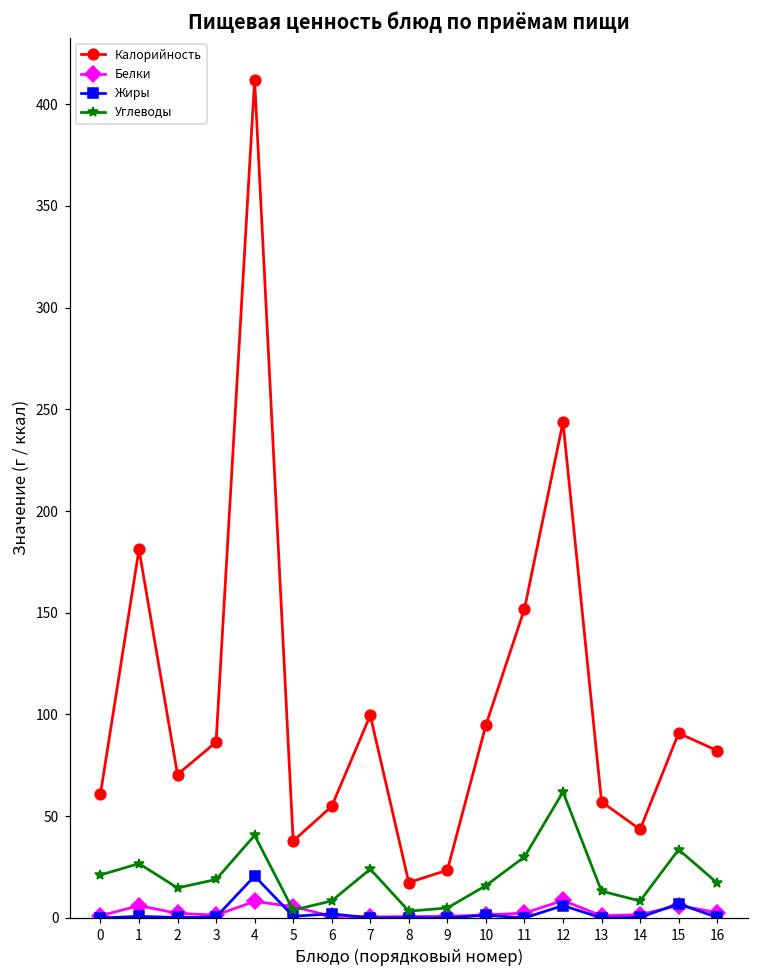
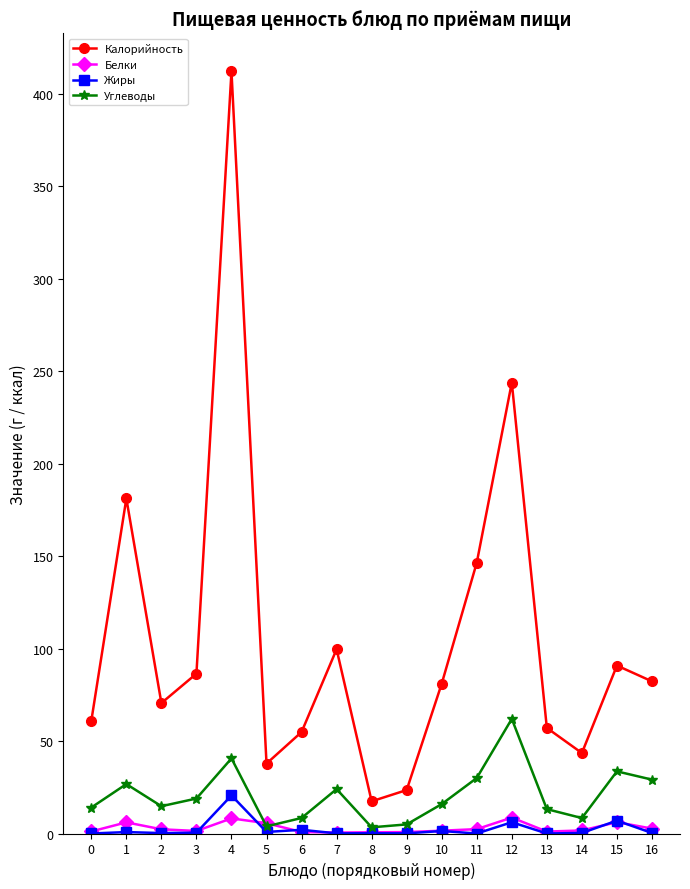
Углеводы, 0: 21 -> 14
Калорийность, 10: 95 -> 81
Калорийность, 11: 152 -> 146
Углеводы, 16: 17 -> 29
